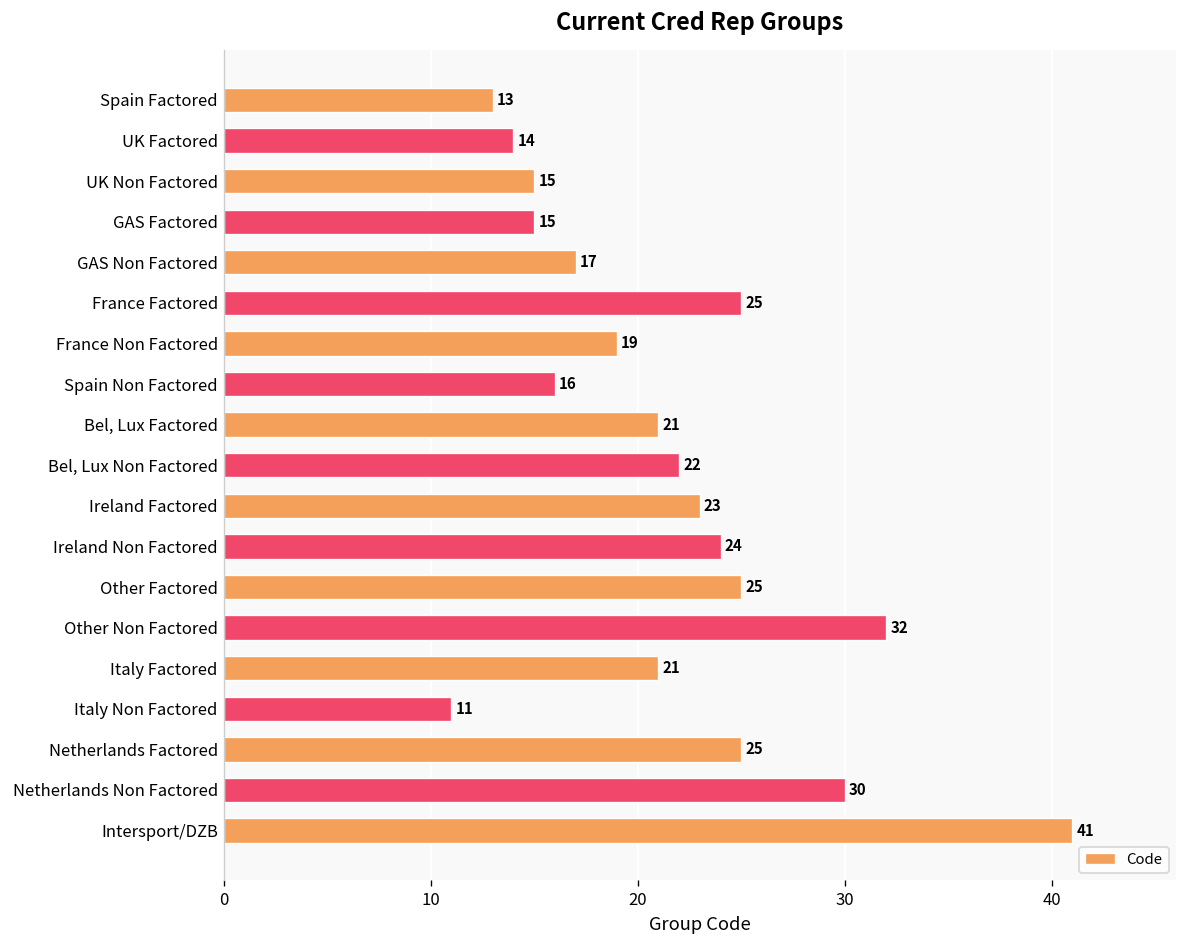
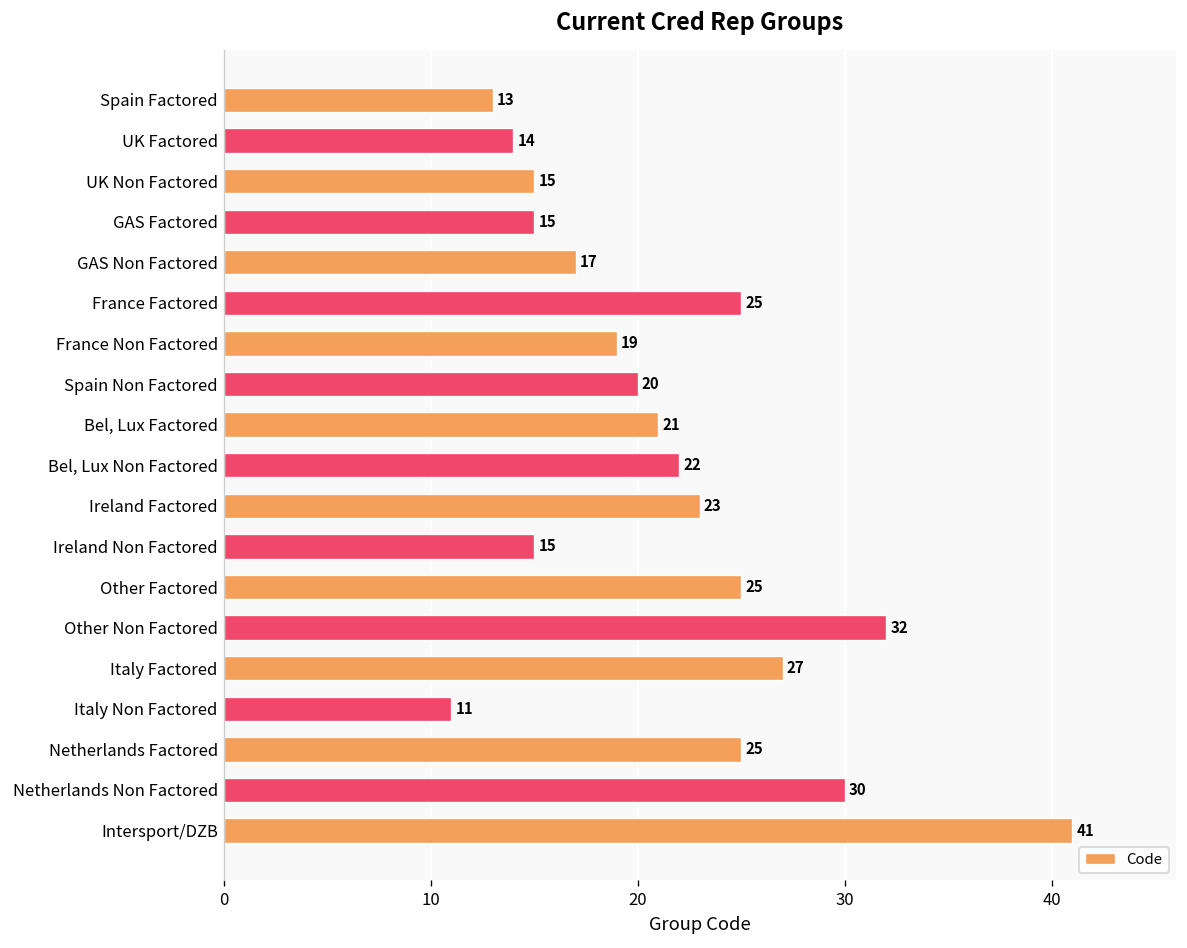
Spain Non Factored: 16 -> 20
Ireland Non Factored: 24 -> 15
Italy Factored: 21 -> 27
